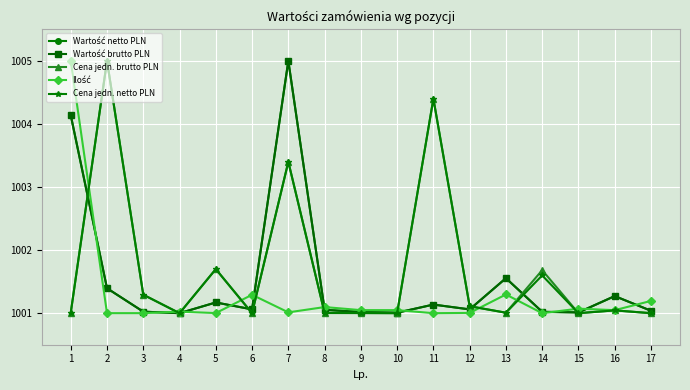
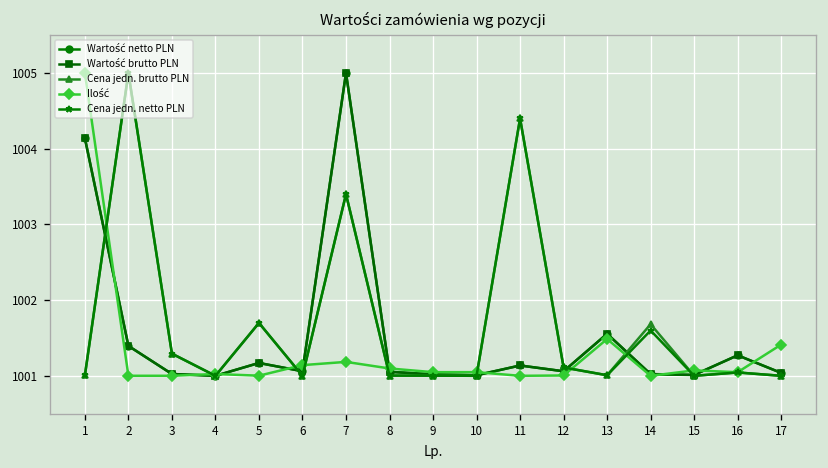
Ilość, 6: 1001.3 -> 1001.1
Ilość, 7: 1001.0 -> 1001.2
Ilość, 13: 1001.3 -> 1001.5
Ilość, 17: 1001.2 -> 1001.4
